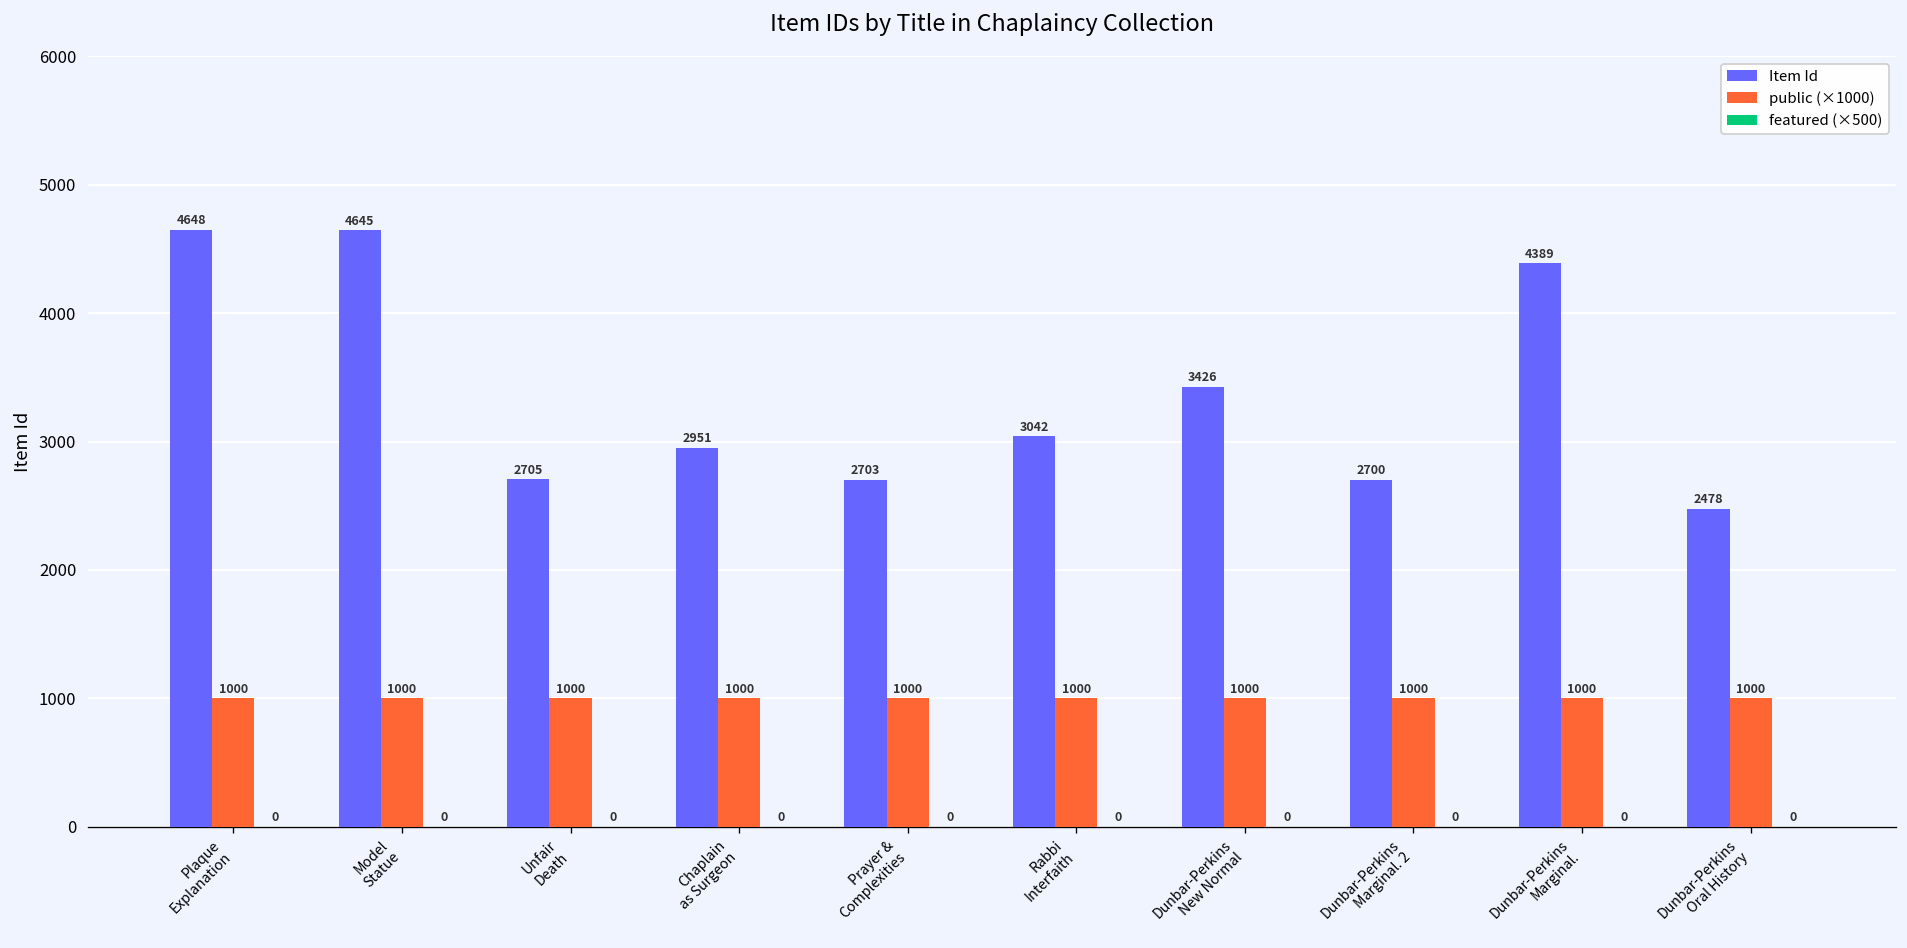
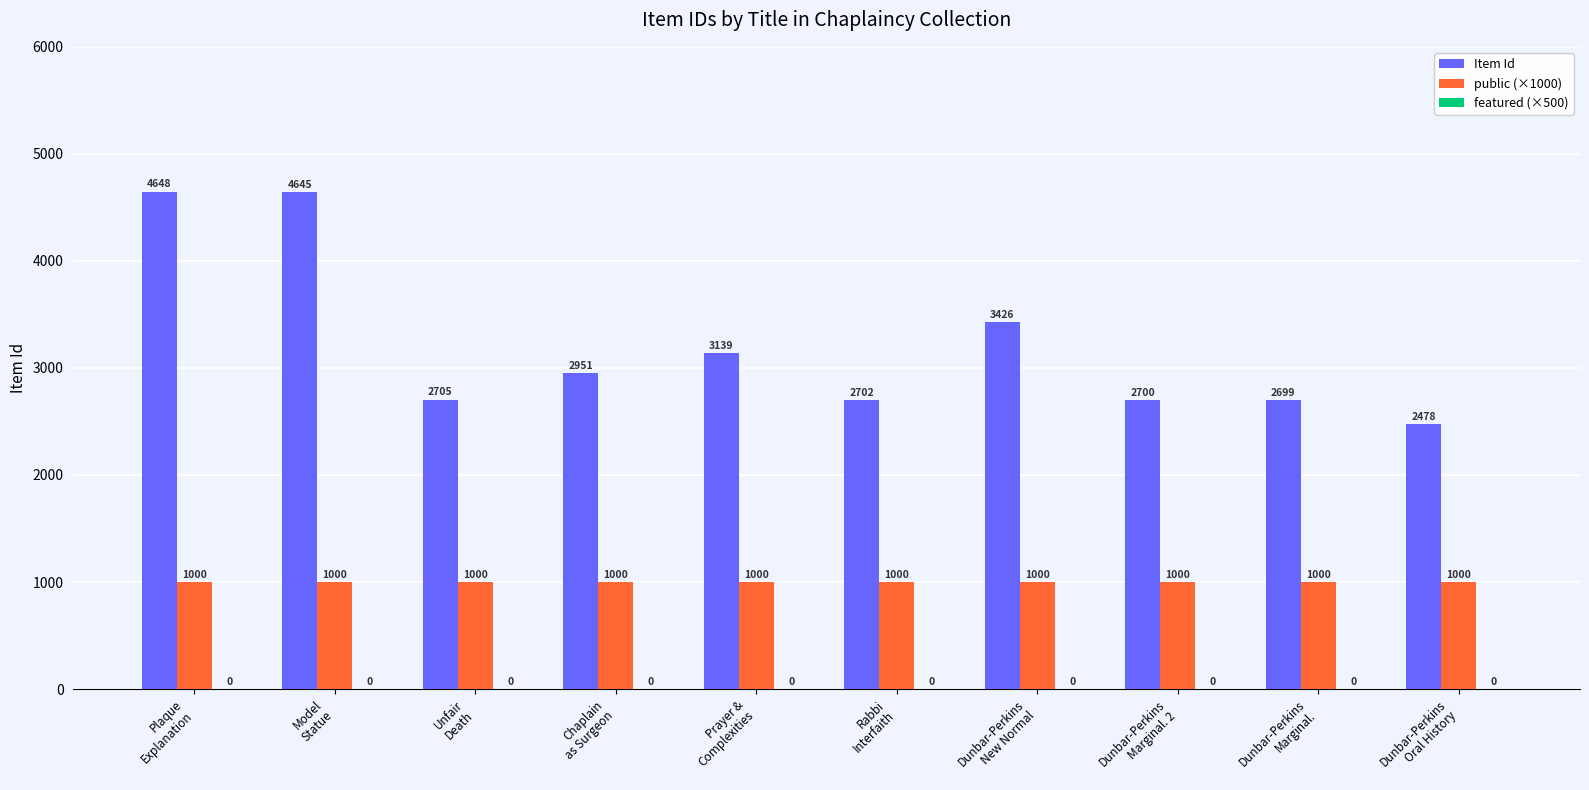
Item Id, Prayer & Complexities: 2703 -> 3139
Item Id, Rabbi Interfaith: 3042 -> 2702
Item Id, Dunbar-Perkins Marginal.: 4389 -> 2699
